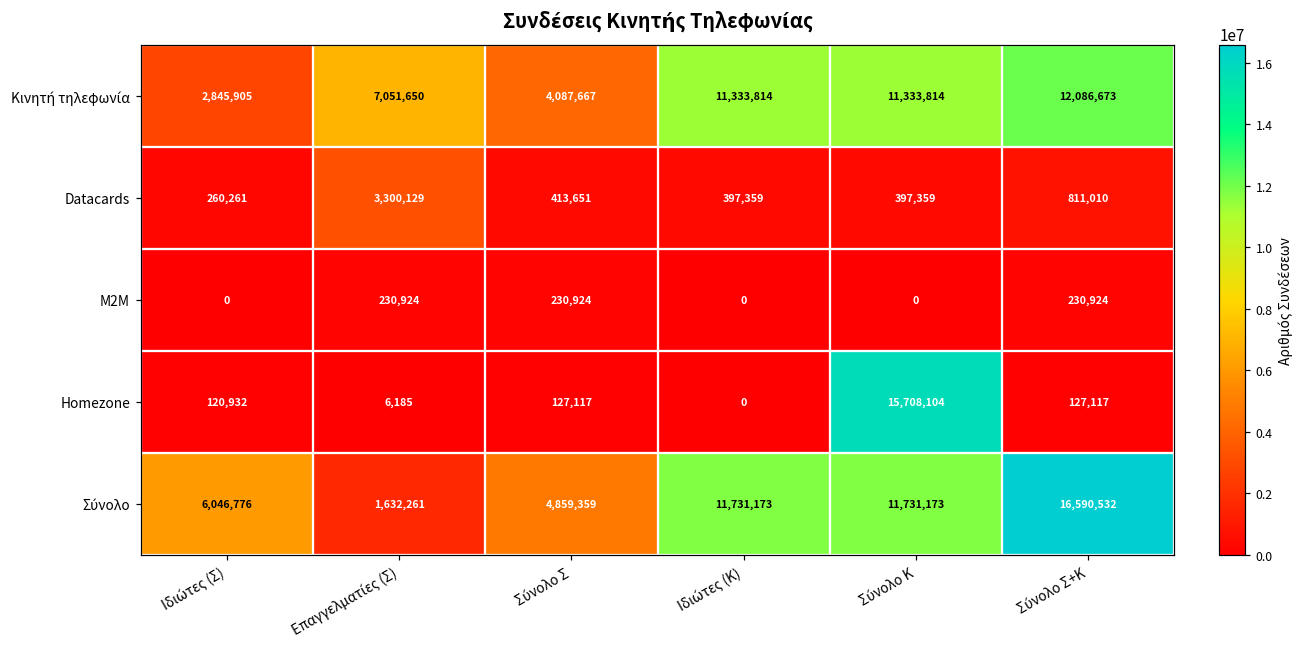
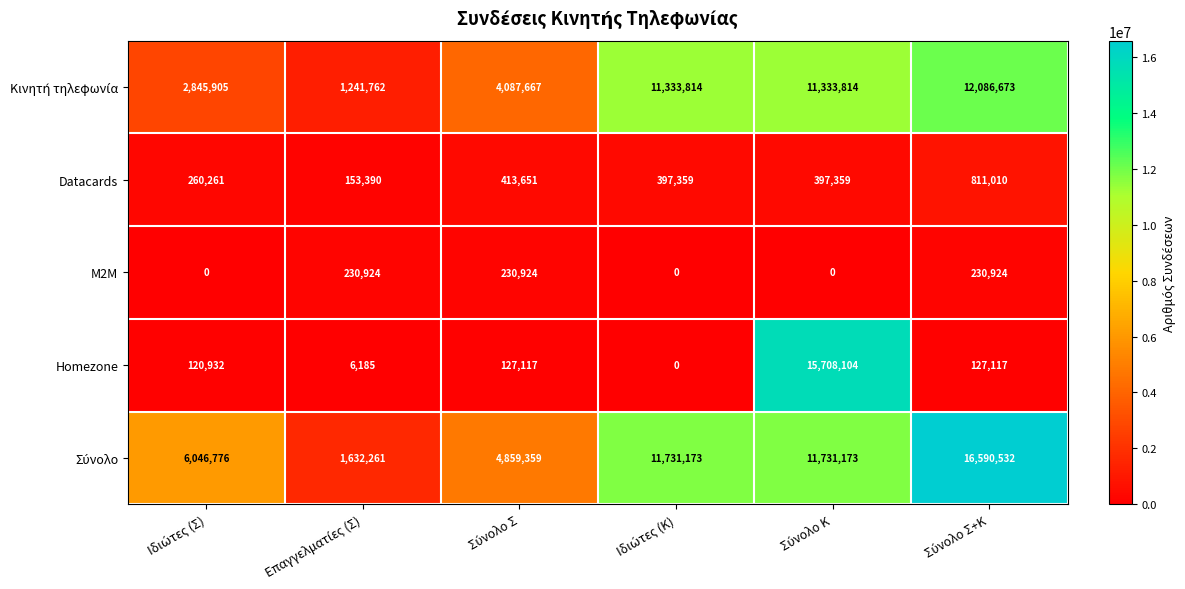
Κινητή τηλεφωνία, Επαγγελματίες (Σ): 7,051,650 -> 1,241,762
Datacards, Επαγγελματίες (Σ): 3,300,129 -> 153,390
